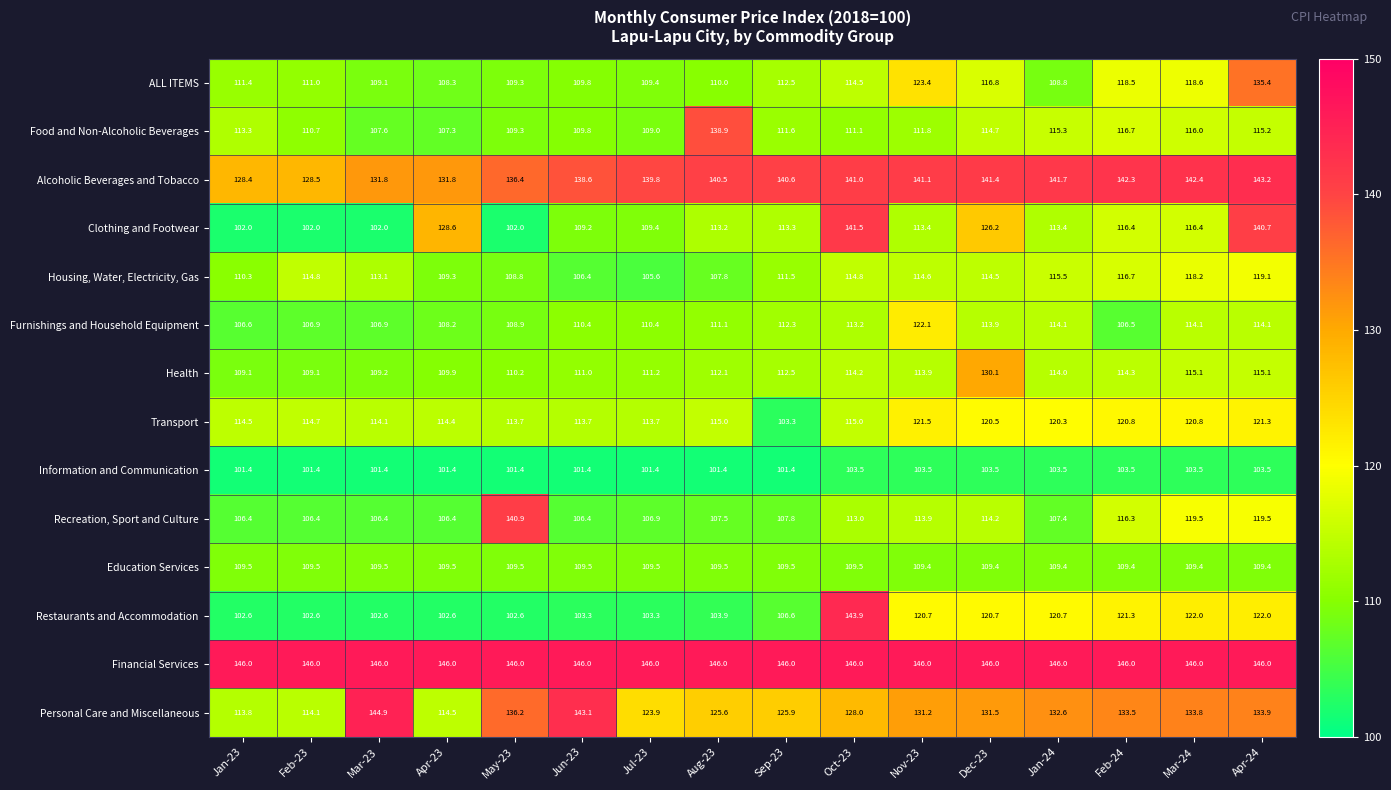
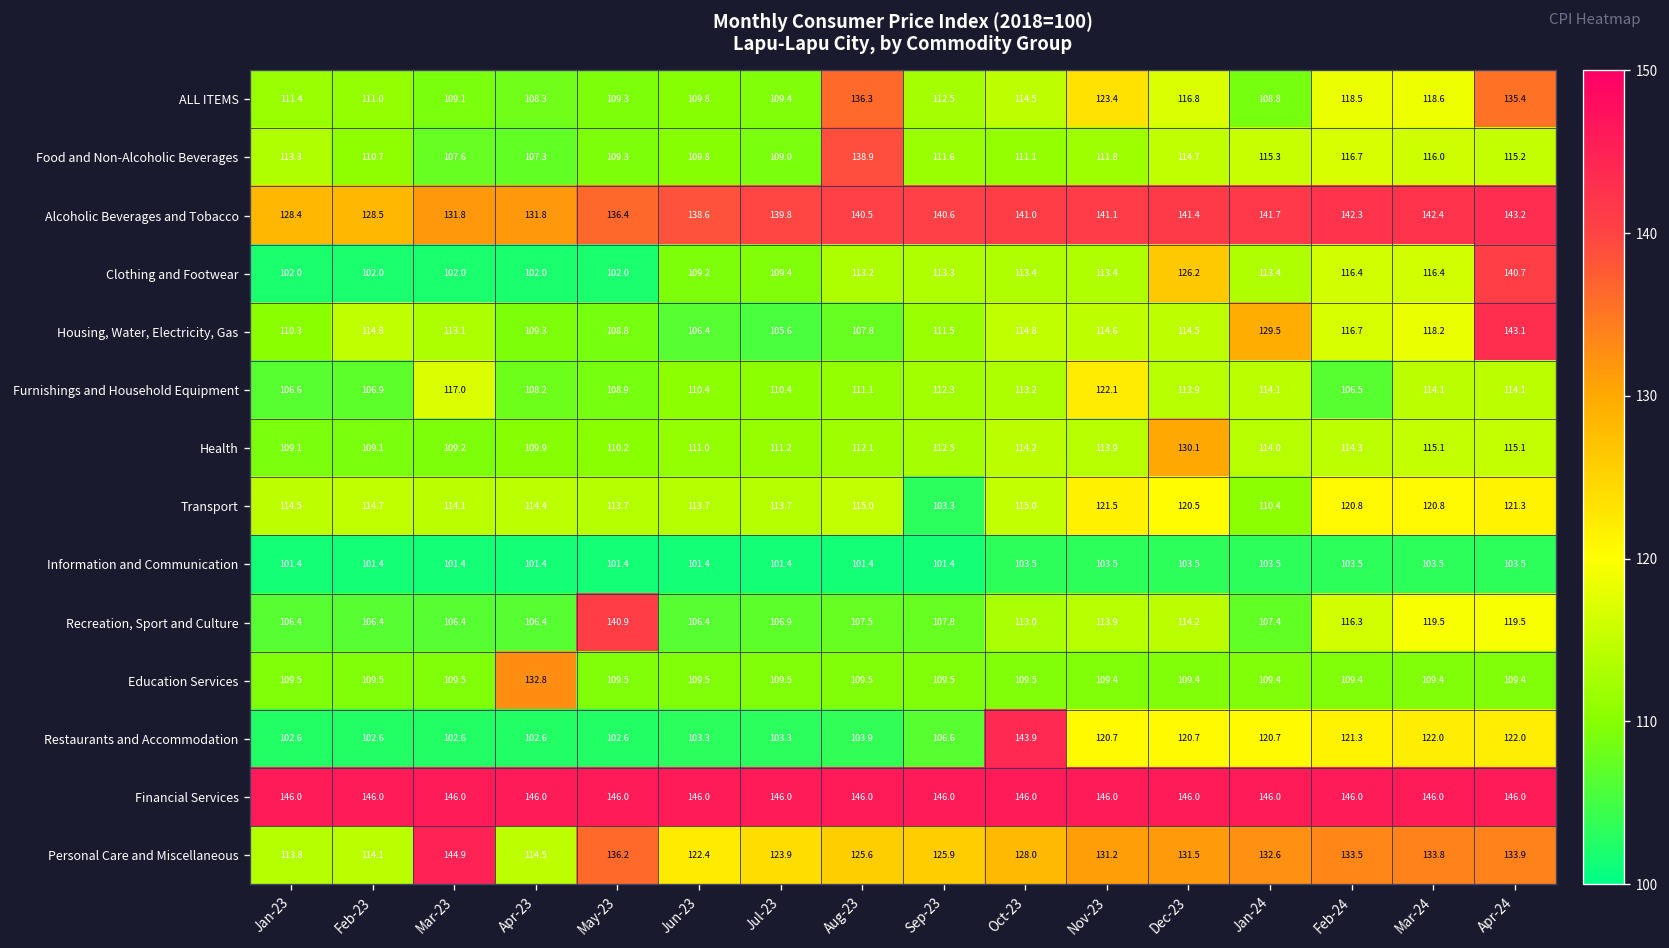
ALL ITEMS, Aug-23: 110.0 -> 136.3
Clothing and Footwear, Apr-23: 128.6 -> 102.0
Clothing and Footwear, Oct-23: 141.5 -> 113.4
Housing, Water, Electricity, Gas, Jan-24: 115.5 -> 129.5
Housing, Water, Electricity, Gas, Apr-24: 119.1 -> 143.1
Furnishings and Household Equipment, Mar-23: 106.9 -> 117.0
Transport, Jan-24: 120.3 -> 110.4
Education Services, Apr-23: 109.5 -> 132.8
Personal Care and Miscellaneous, Jun-23: 143.1 -> 122.4
